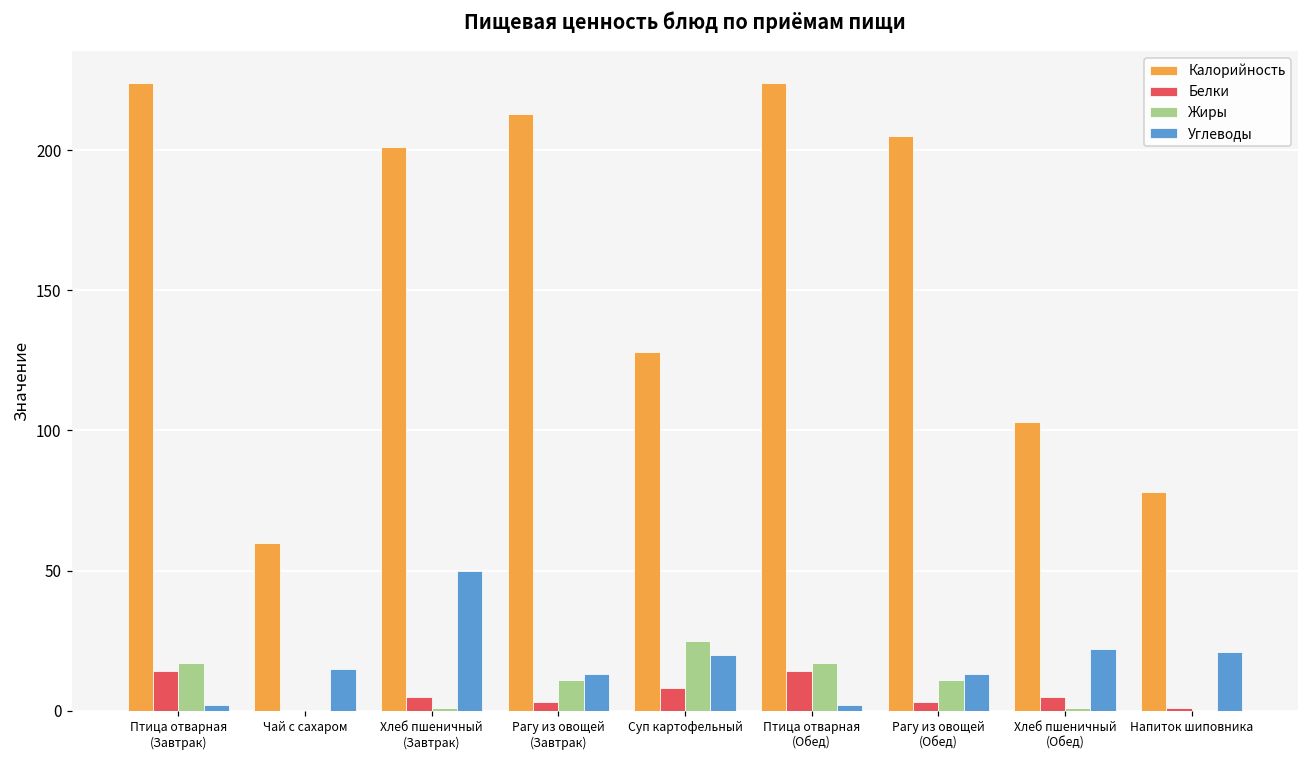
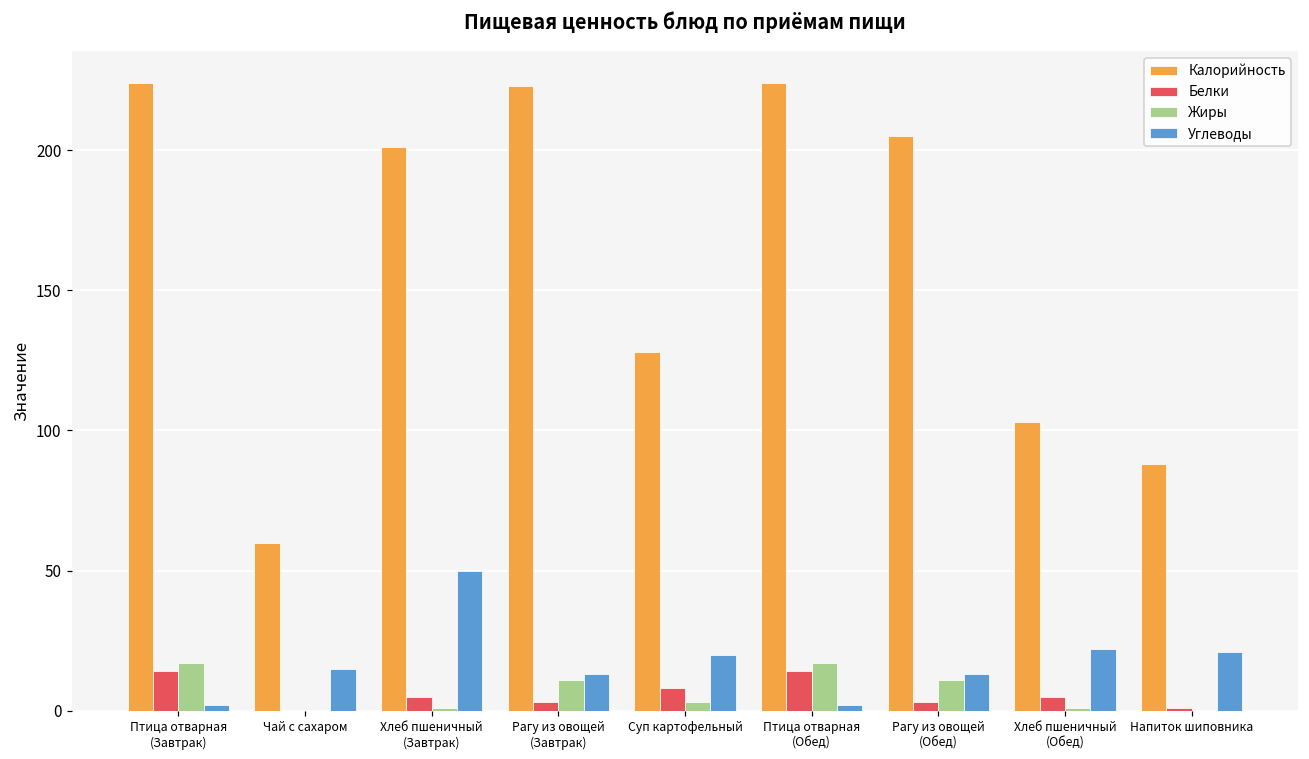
Калорийность, Рагу из овощей (Завтрак): 213 -> 223
Жиры, Суп картофельный: 25 -> 3
Калорийность, Напиток шиповника: 78 -> 88
